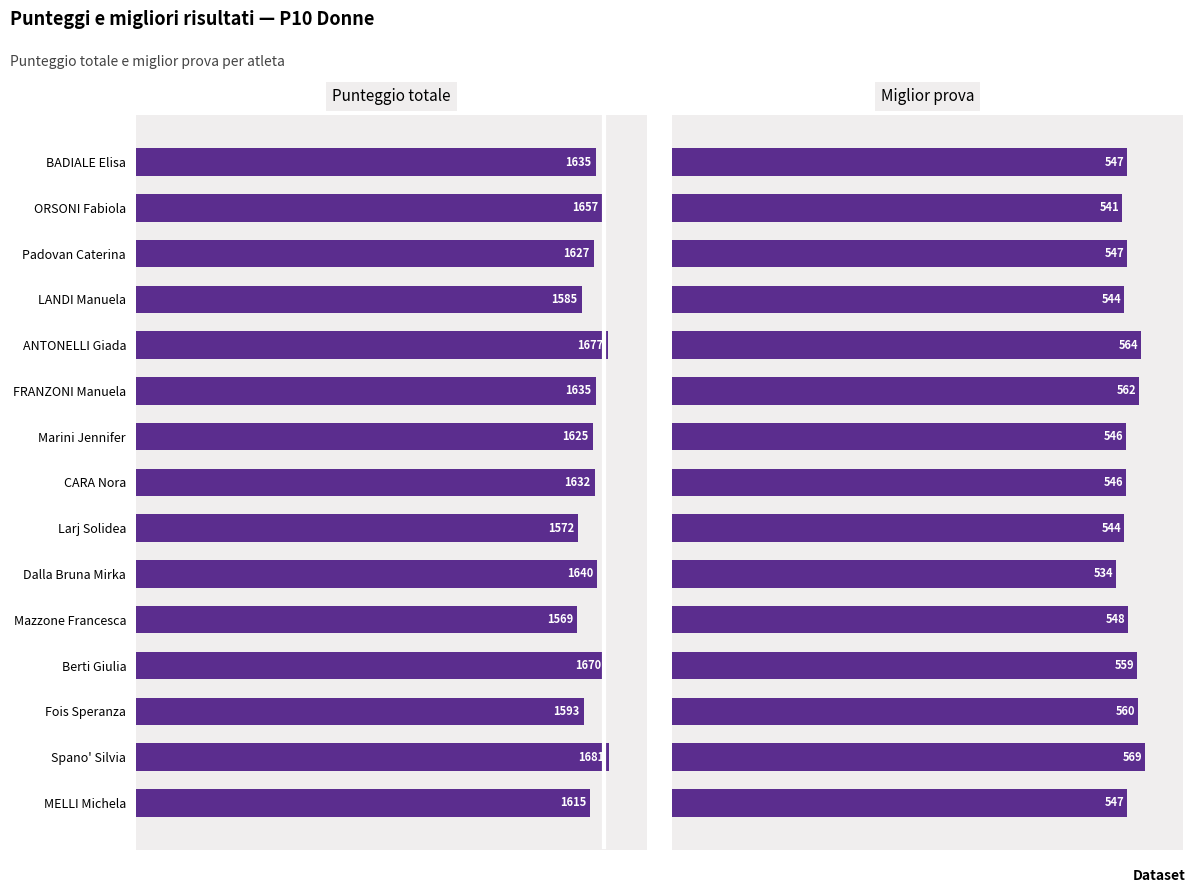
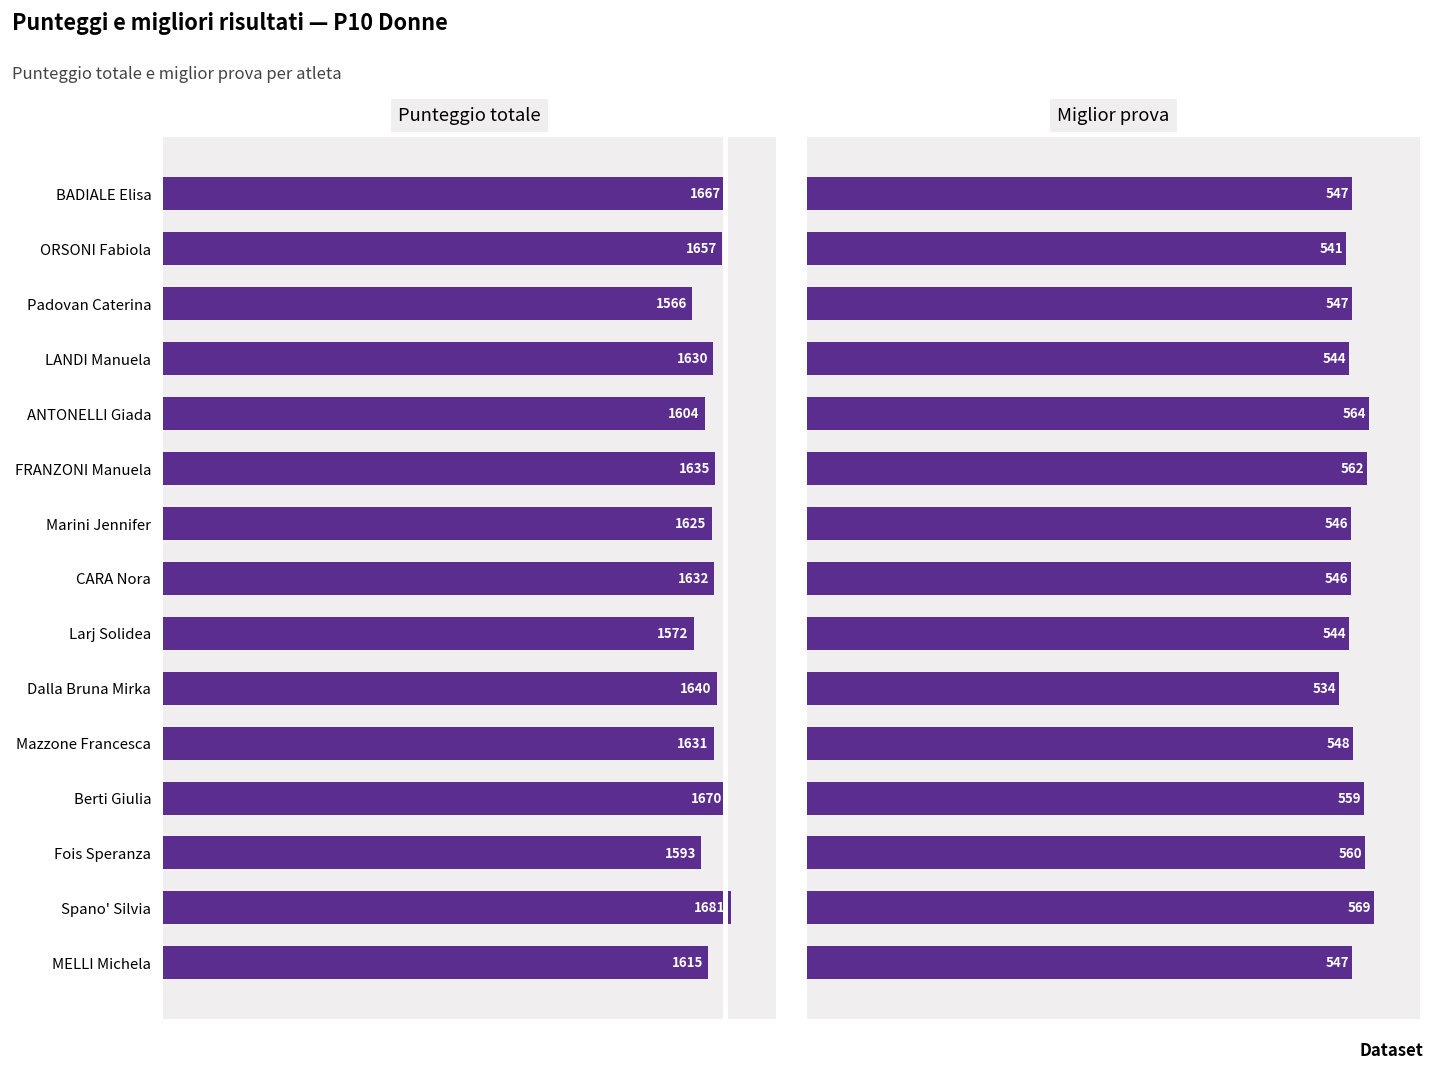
Punteggio totale, BADIALE Elisa: 1635 -> 1667
Punteggio totale, Padovan Caterina: 1627 -> 1566
Punteggio totale, LANDI Manuela: 1585 -> 1630
Punteggio totale, ANTONELLI Giada: 1677 -> 1604
Punteggio totale, Mazzone Francesca: 1569 -> 1631
